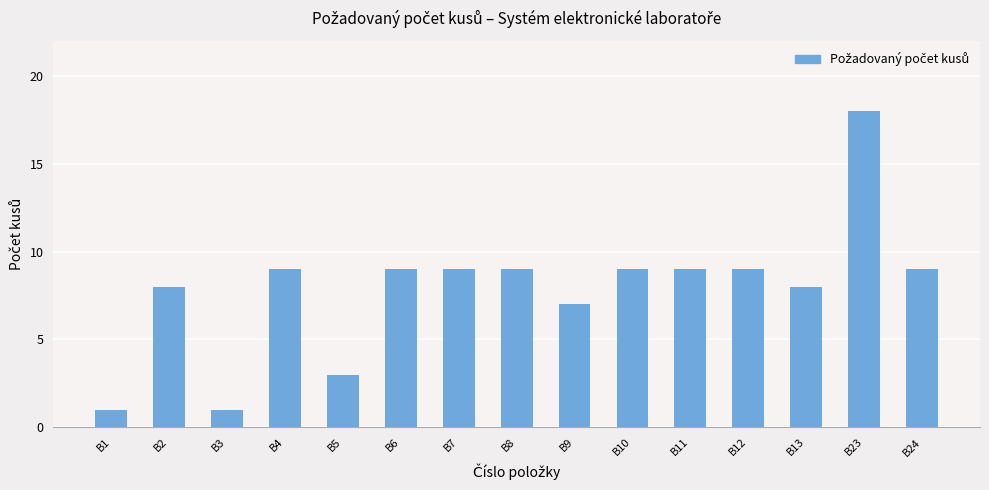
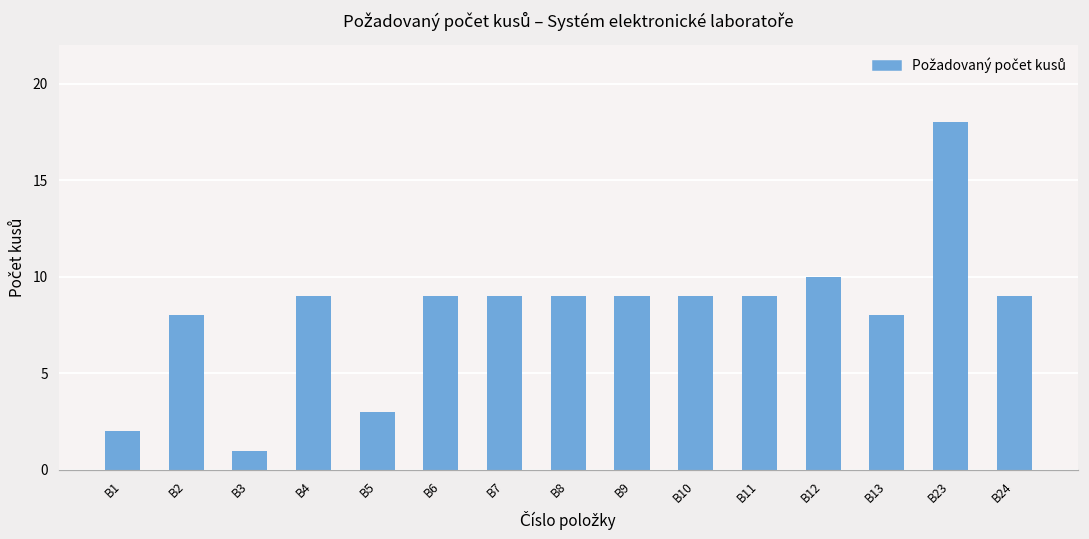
B1: 1 -> 2
B9: 7 -> 9
B12: 9 -> 10
